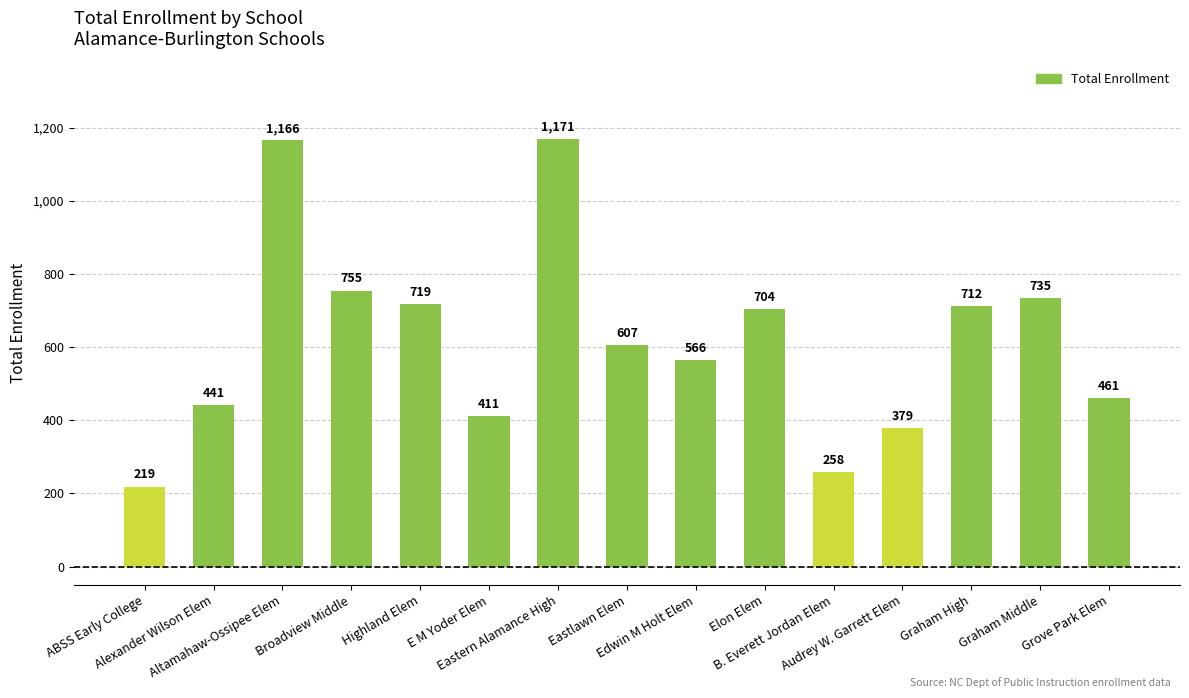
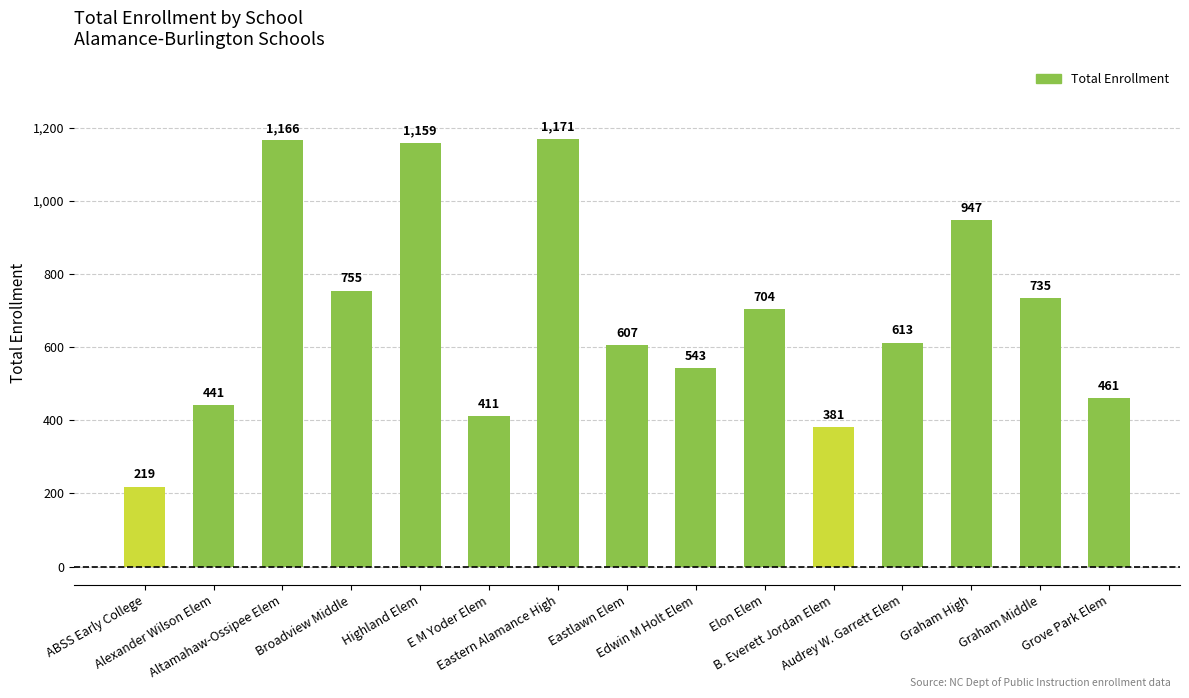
Highland Elem: 719 -> 1,159
Edwin M Holt Elem: 566 -> 543
B. Everett Jordan Elem: 258 -> 381
Audrey W. Garrett Elem: 379 -> 613
Graham High: 712 -> 947
